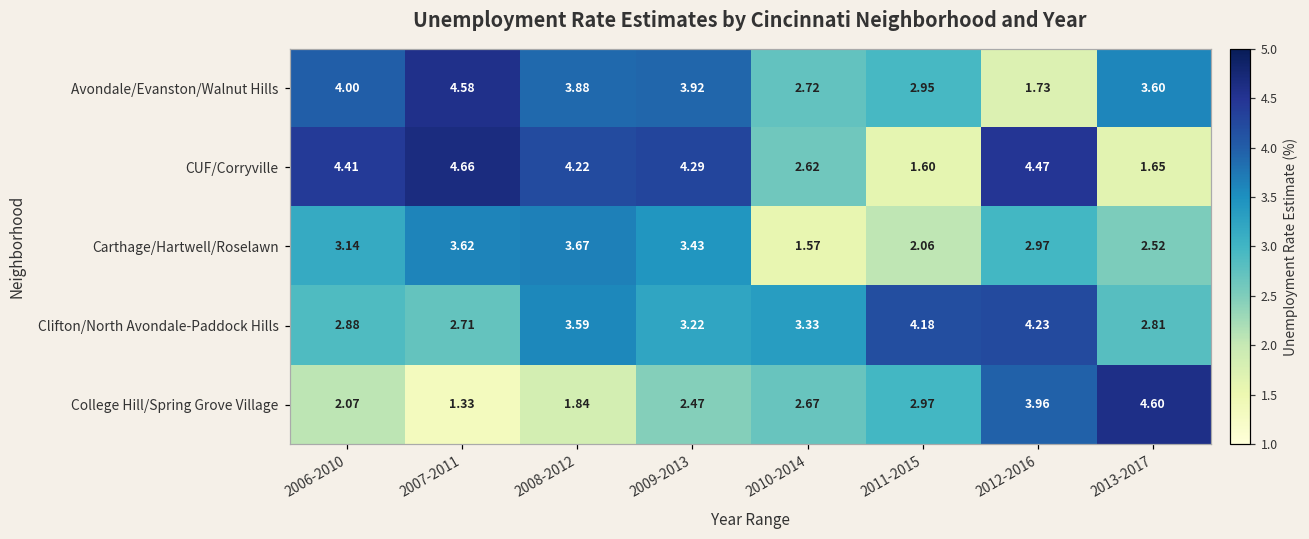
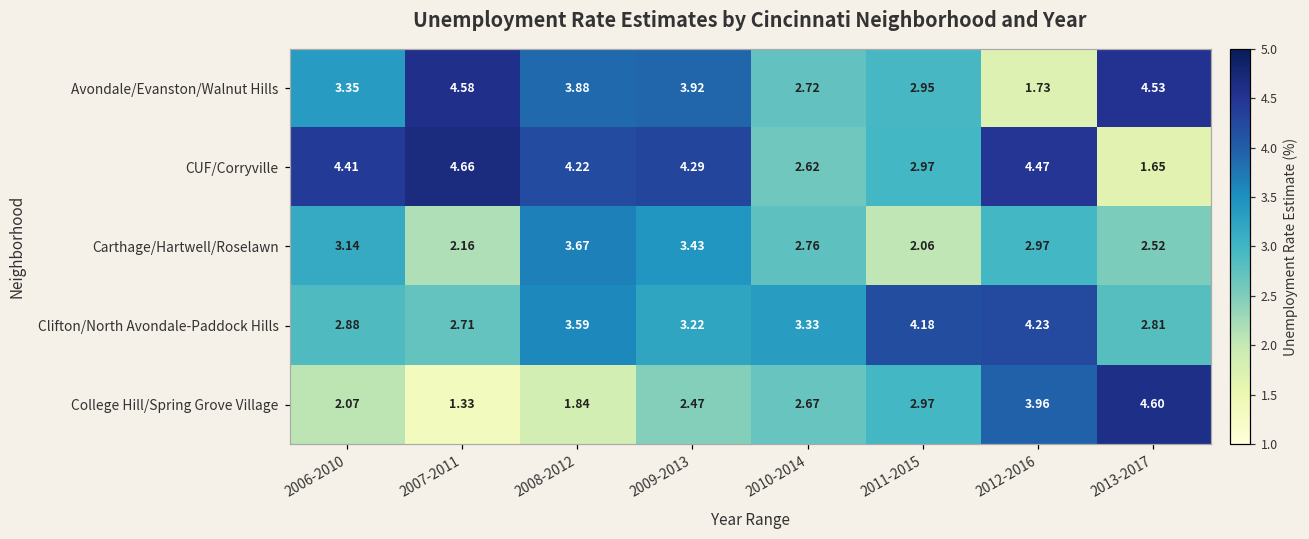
Avondale/Evanston/Walnut Hills, 2006-2010: 4.00 -> 3.35
Avondale/Evanston/Walnut Hills, 2013-2017: 3.60 -> 4.53
CUF/Corryville, 2011-2015: 1.60 -> 2.97
Carthage/Hartwell/Roselawn, 2007-2011: 3.62 -> 2.16
Carthage/Hartwell/Roselawn, 2010-2014: 1.57 -> 2.76
